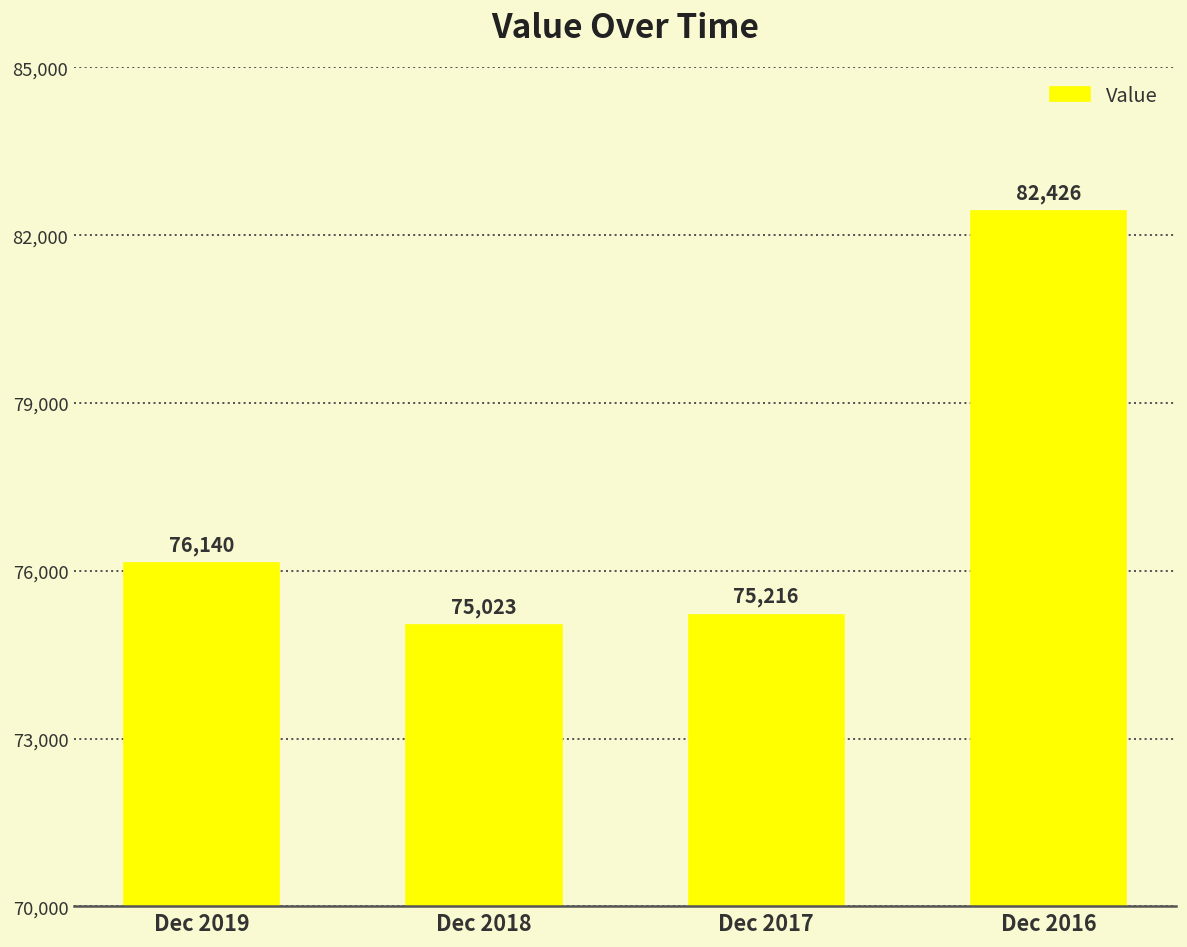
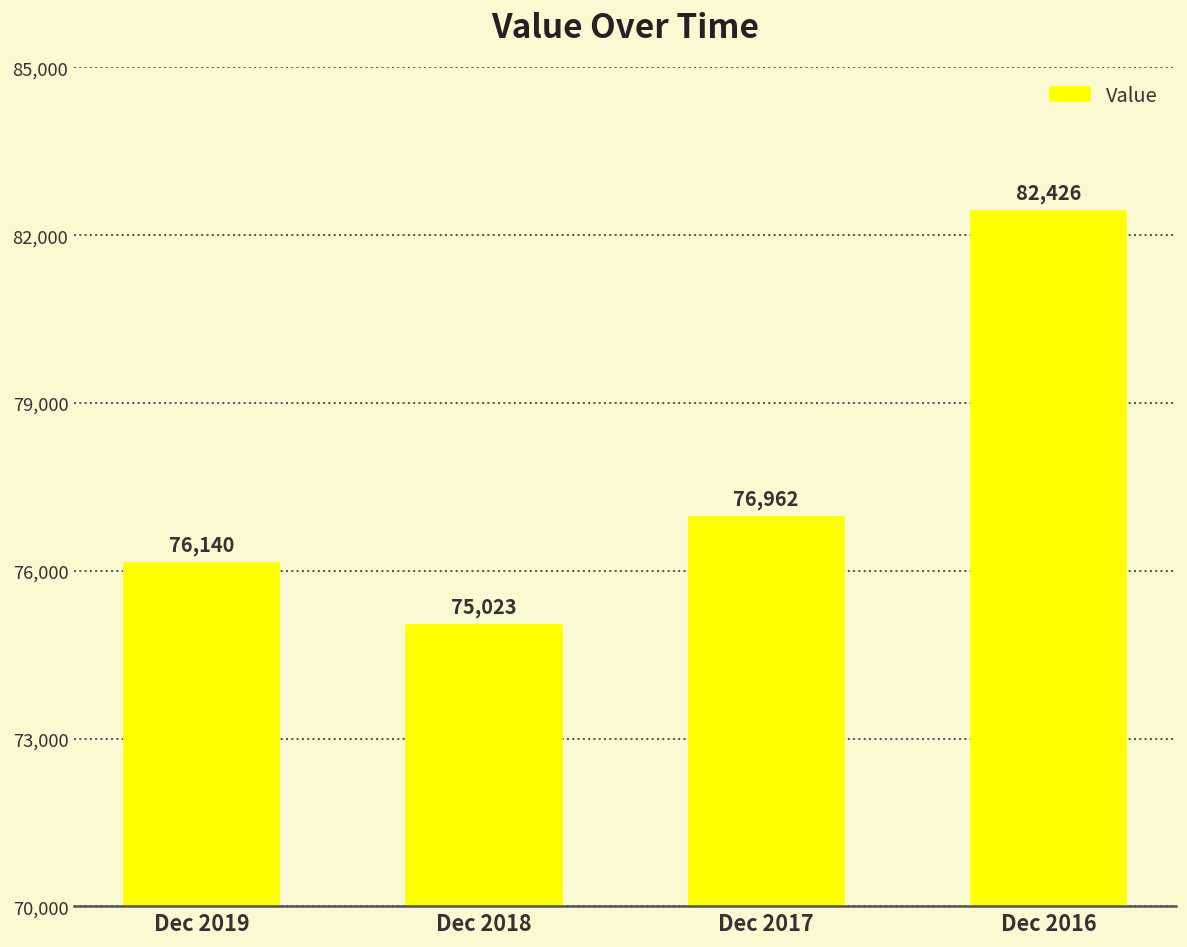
Dec 2017: 75,216 -> 76,962
